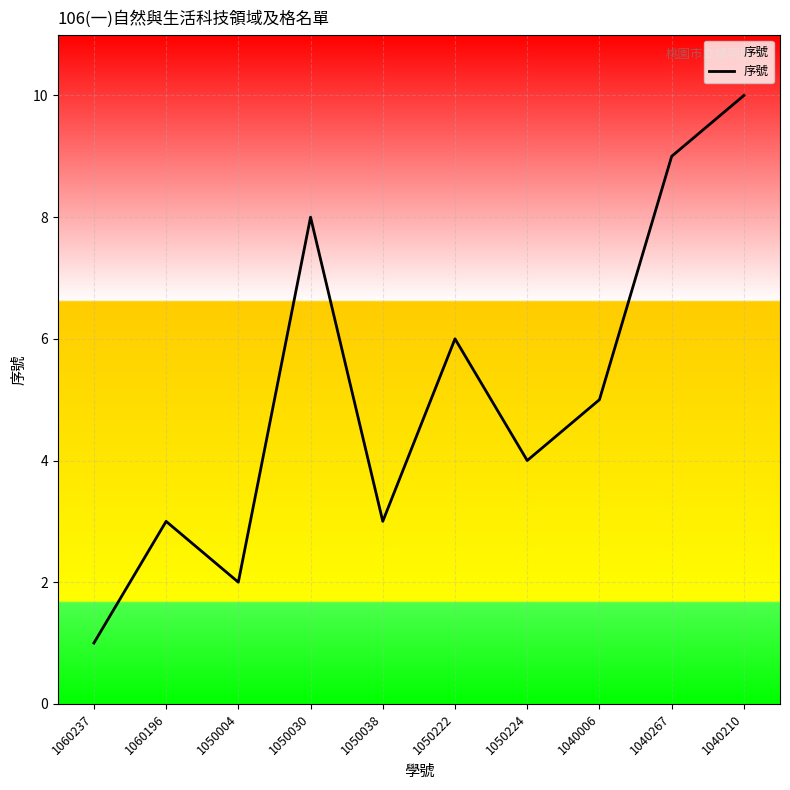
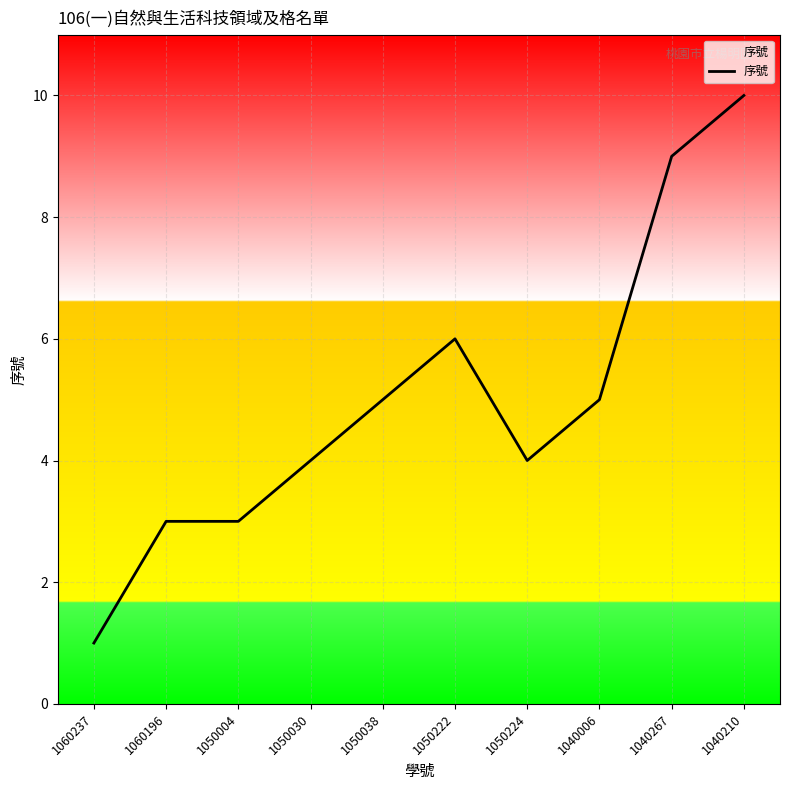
1050004: 2 -> 3
1050030: 8 -> 4
1050038: 3 -> 5
